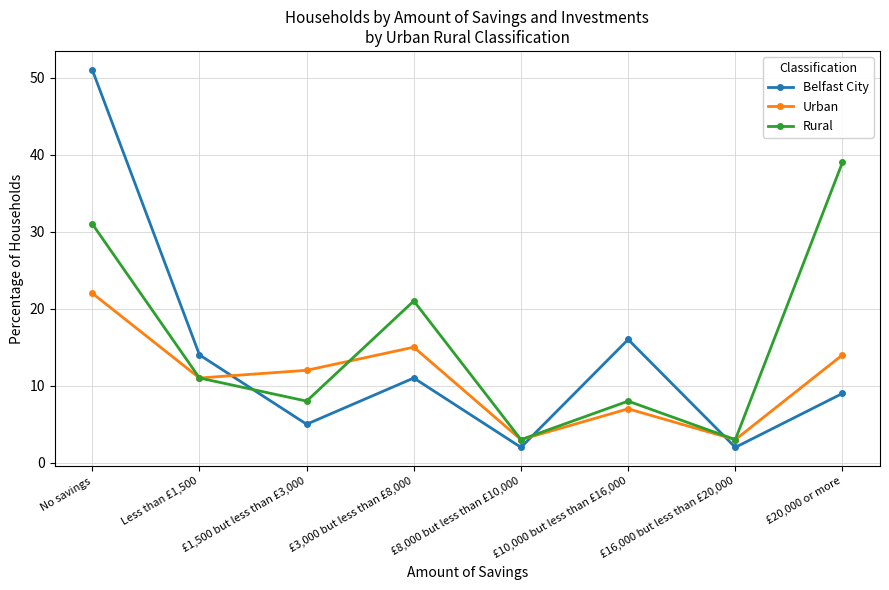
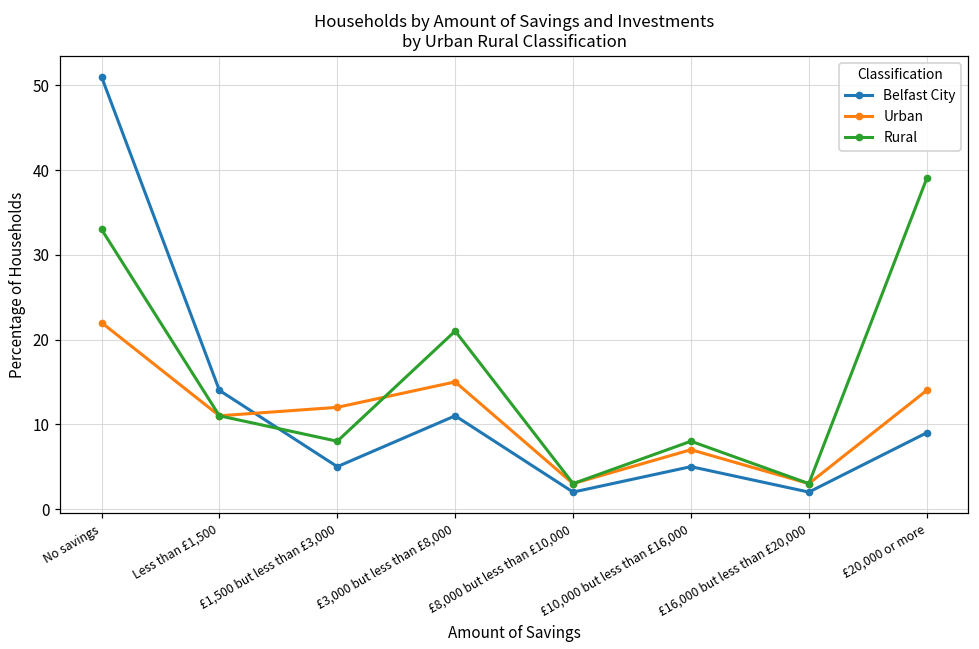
Rural, No savings: 31 -> 33
Belfast City, £10,000 but less than £16,000: 16 -> 5
